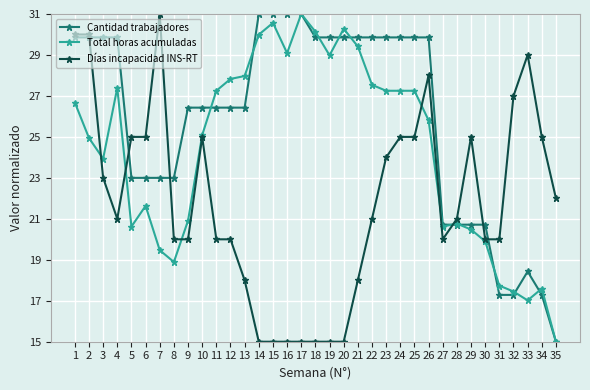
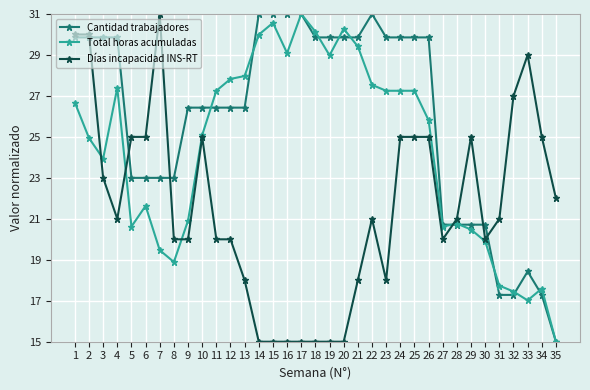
Cantidad trabajadores, 22: 29.9 -> 31.0
Días incapacidad INS-RT, 23: 24.0 -> 18.0
Días incapacidad INS-RT, 26: 28.0 -> 25.0
Días incapacidad INS-RT, 31: 20.0 -> 21.0
